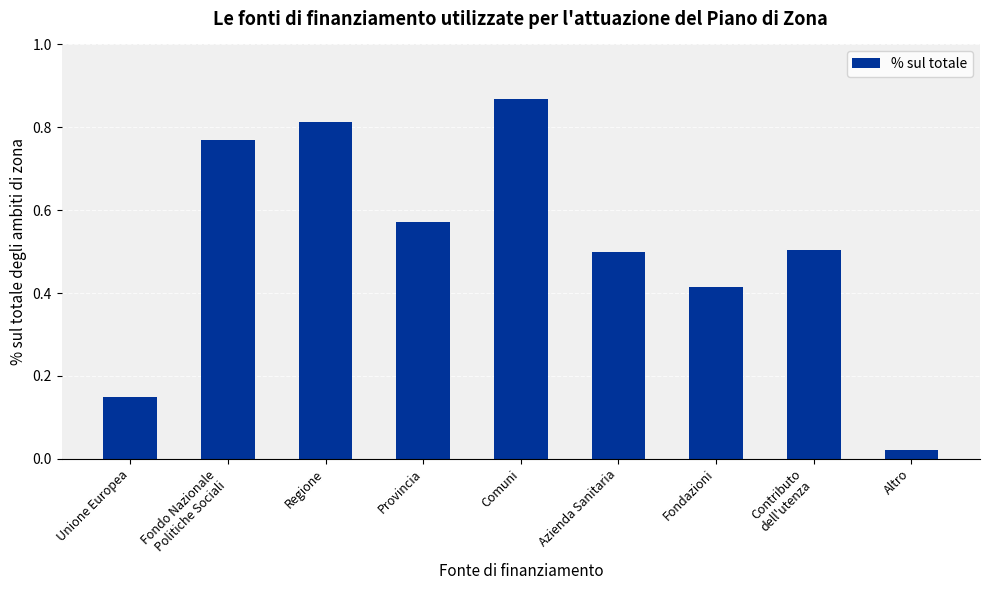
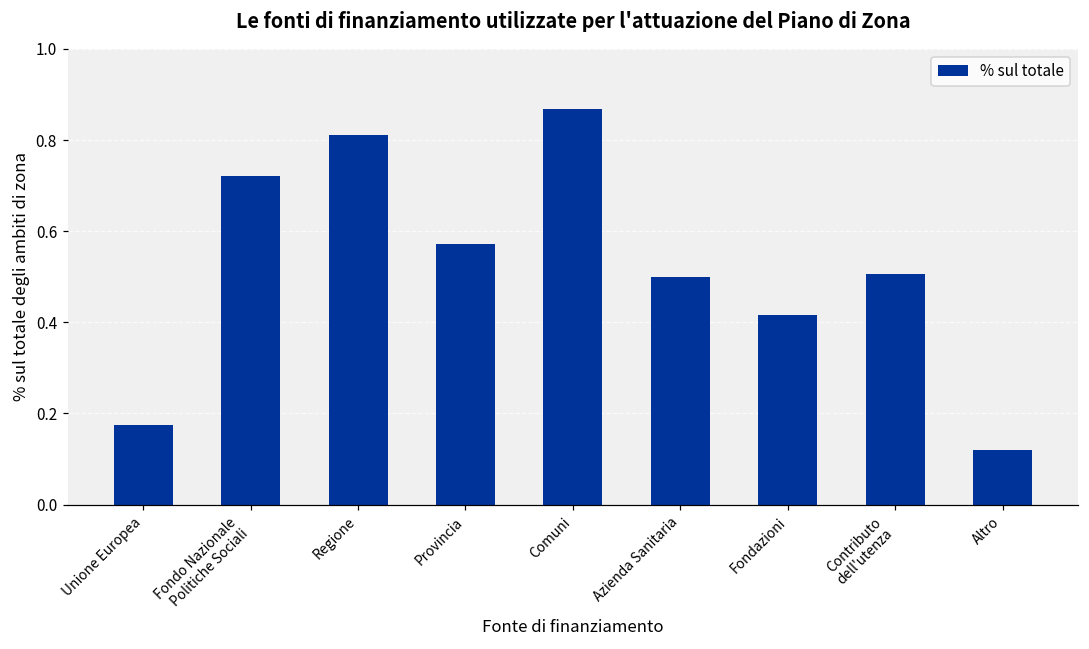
Unione Europea: 0.15 -> 0.18
Fondo Nazionale Politiche Sociali: 0.77 -> 0.72
Altro: 0.02 -> 0.12
